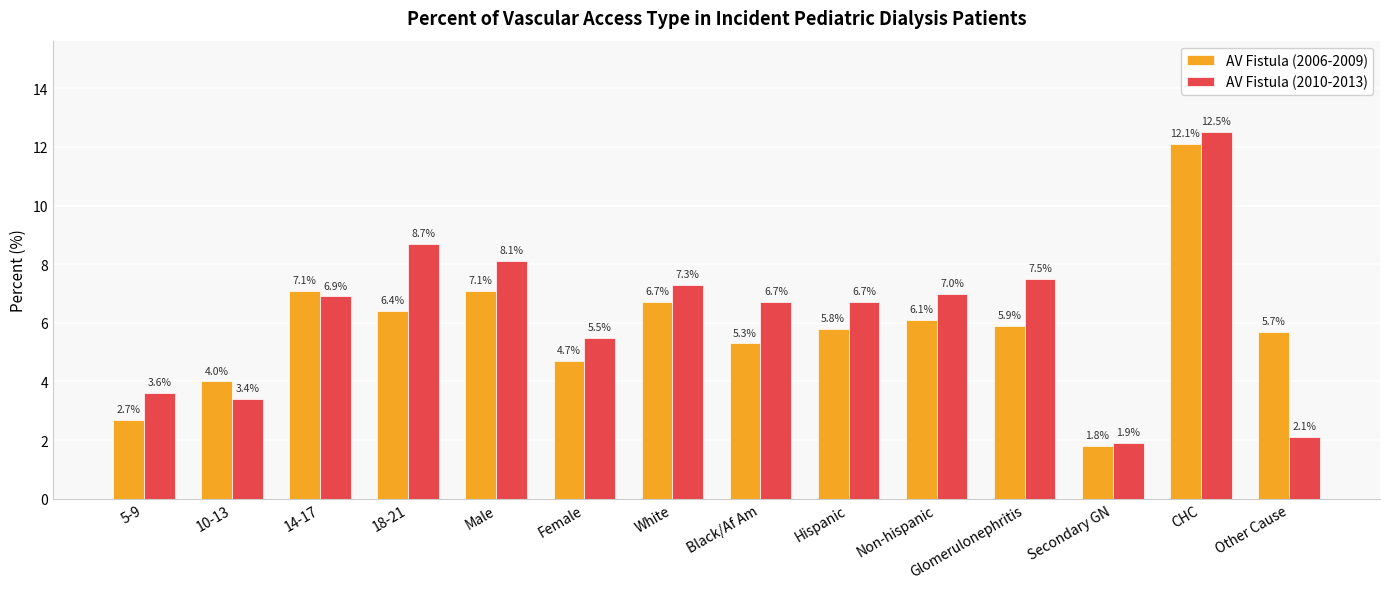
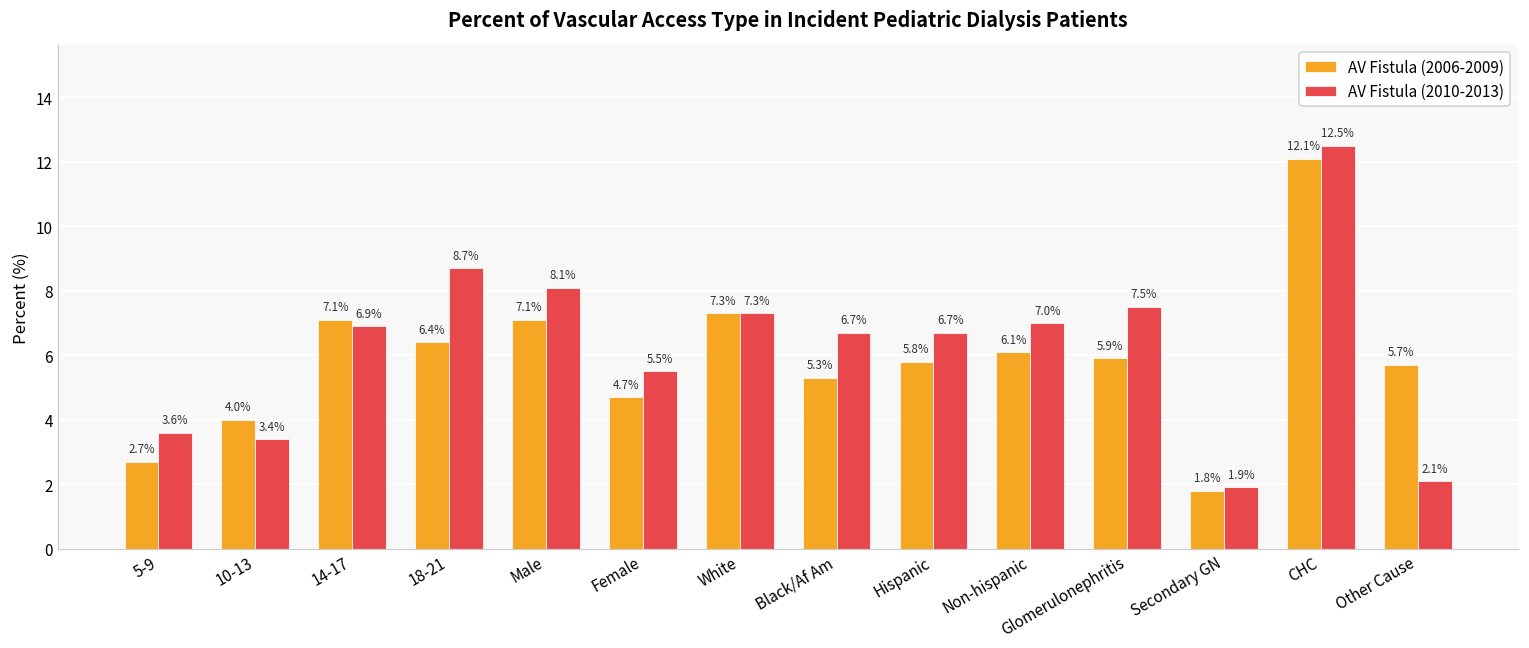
AV Fistula (2006-2009), White: 6.7% -> 7.3%
